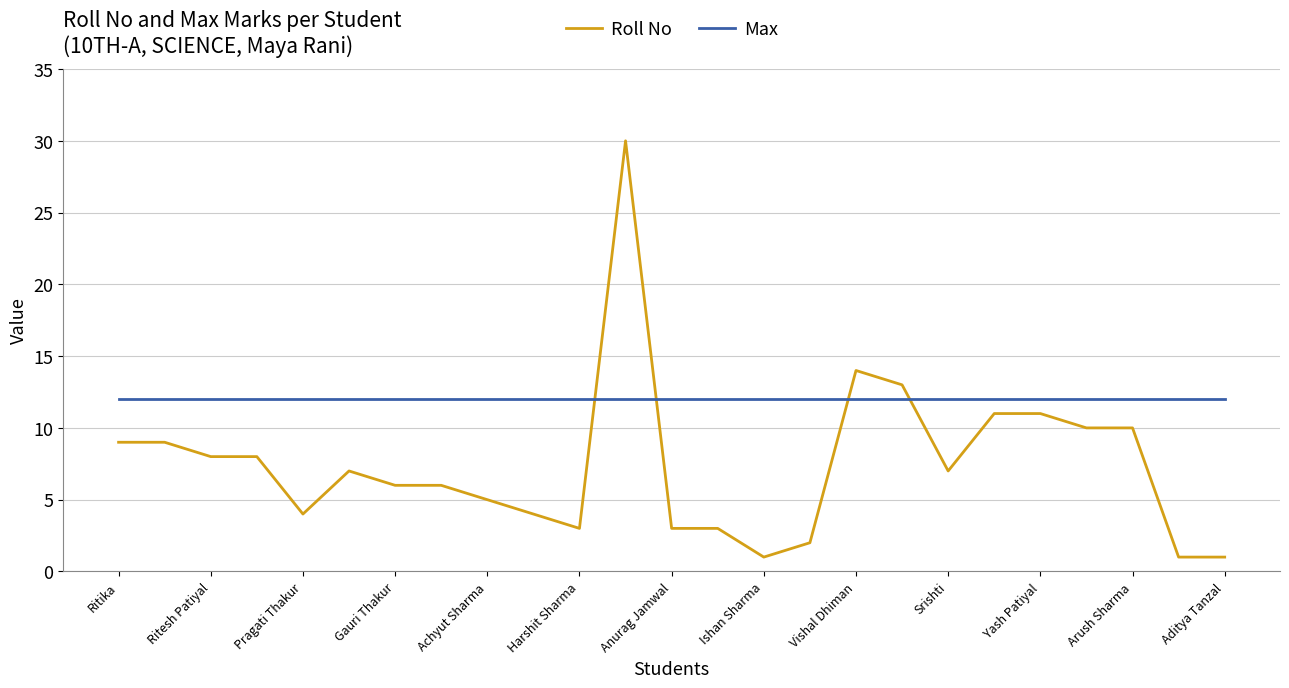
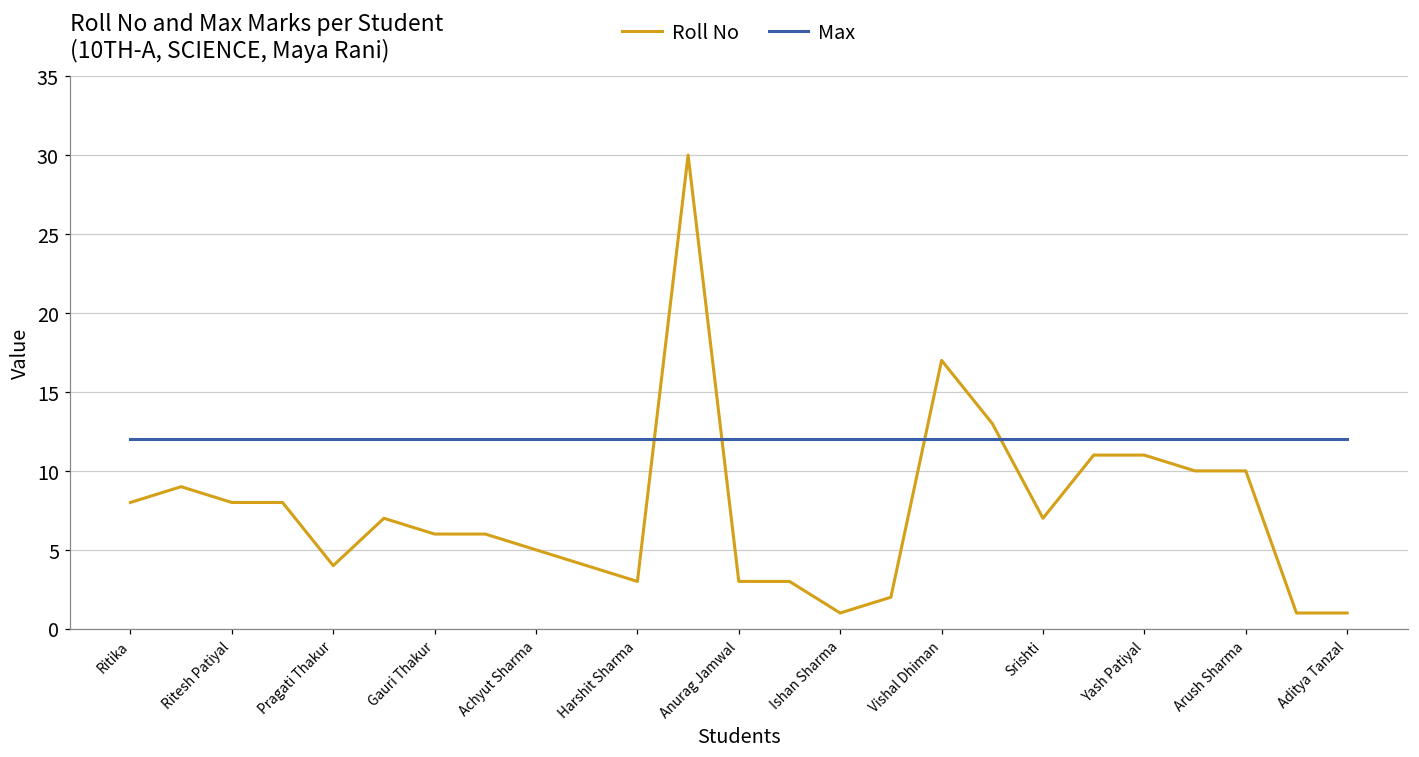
Roll No, Ritika: 9 -> 8
Roll No, Vishal Dhiman: 14 -> 17
